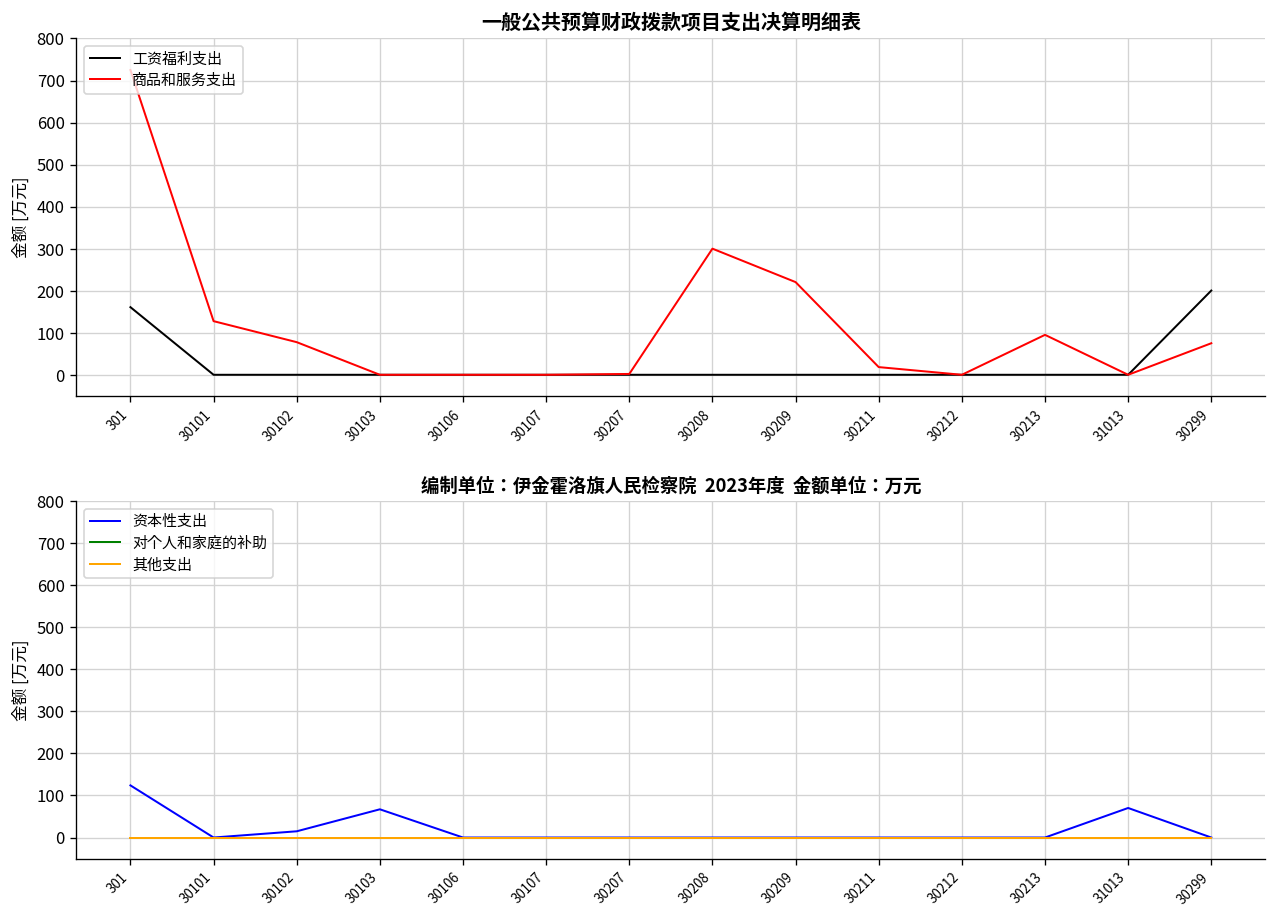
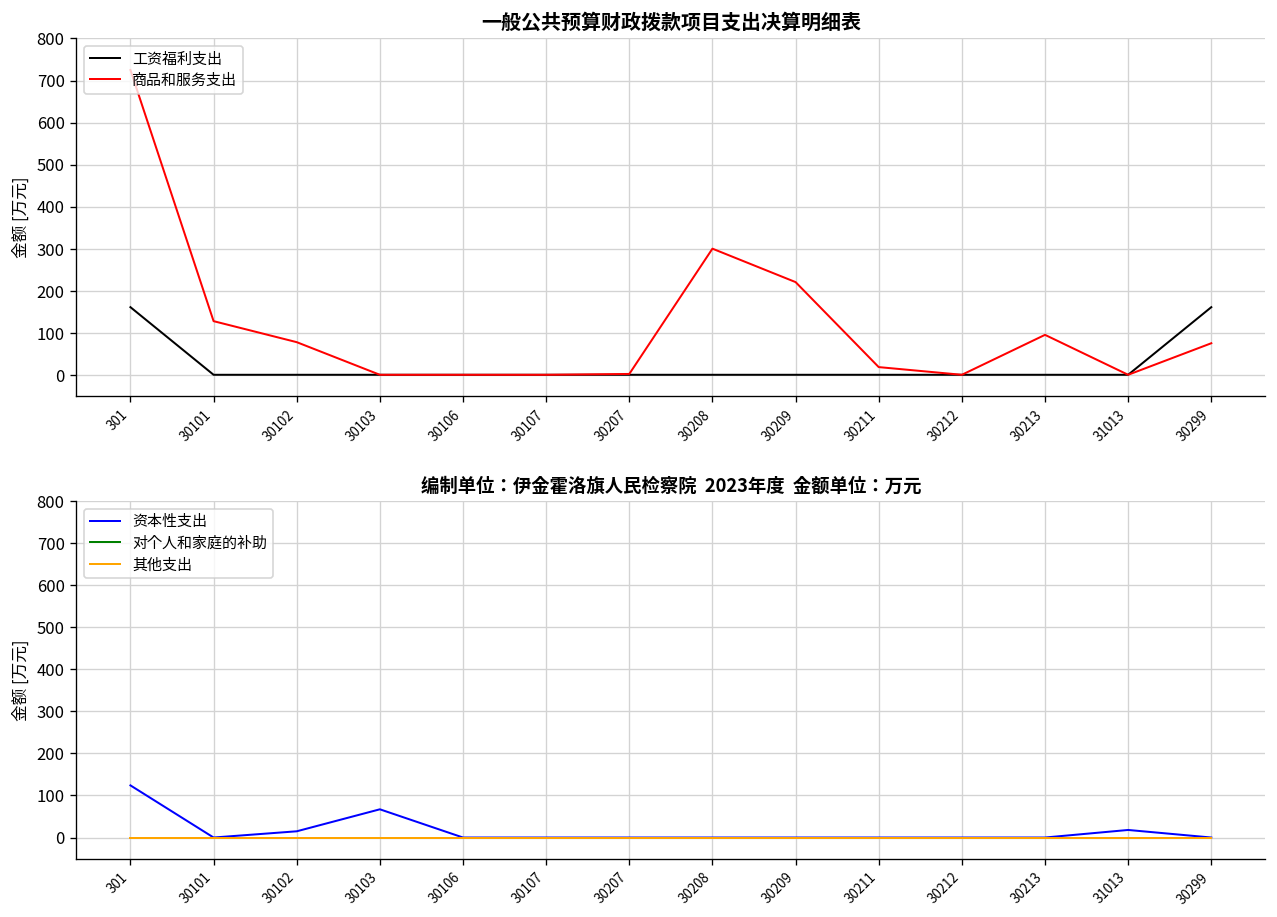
一般公共预算财政拨款项目支出决算明细表, 工资福利支出, 30299: 200 -> 160
编制单位：伊金霍洛旗人民检察院 2023年度 金额单位：万元, 资本性支出, 31013: 70 -> 20
